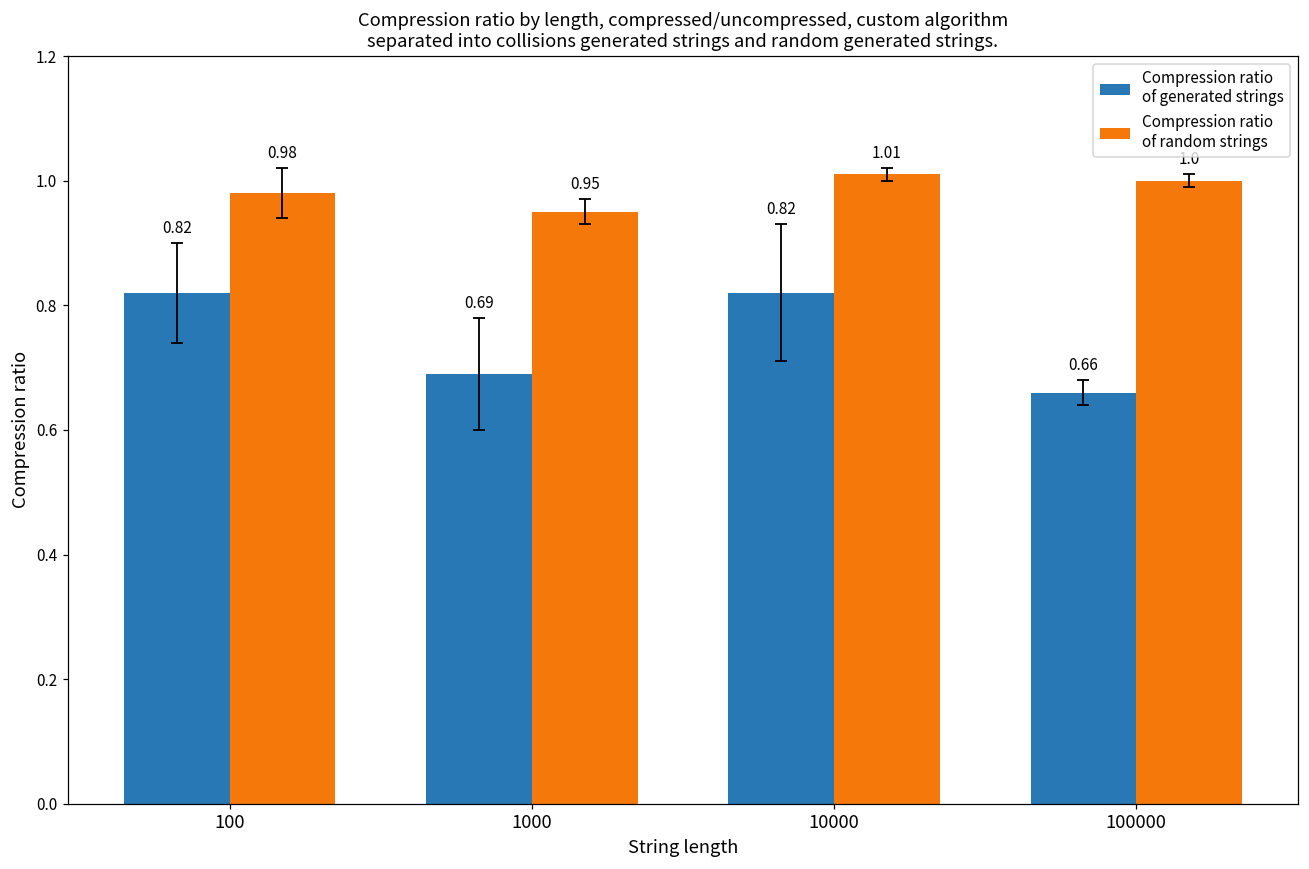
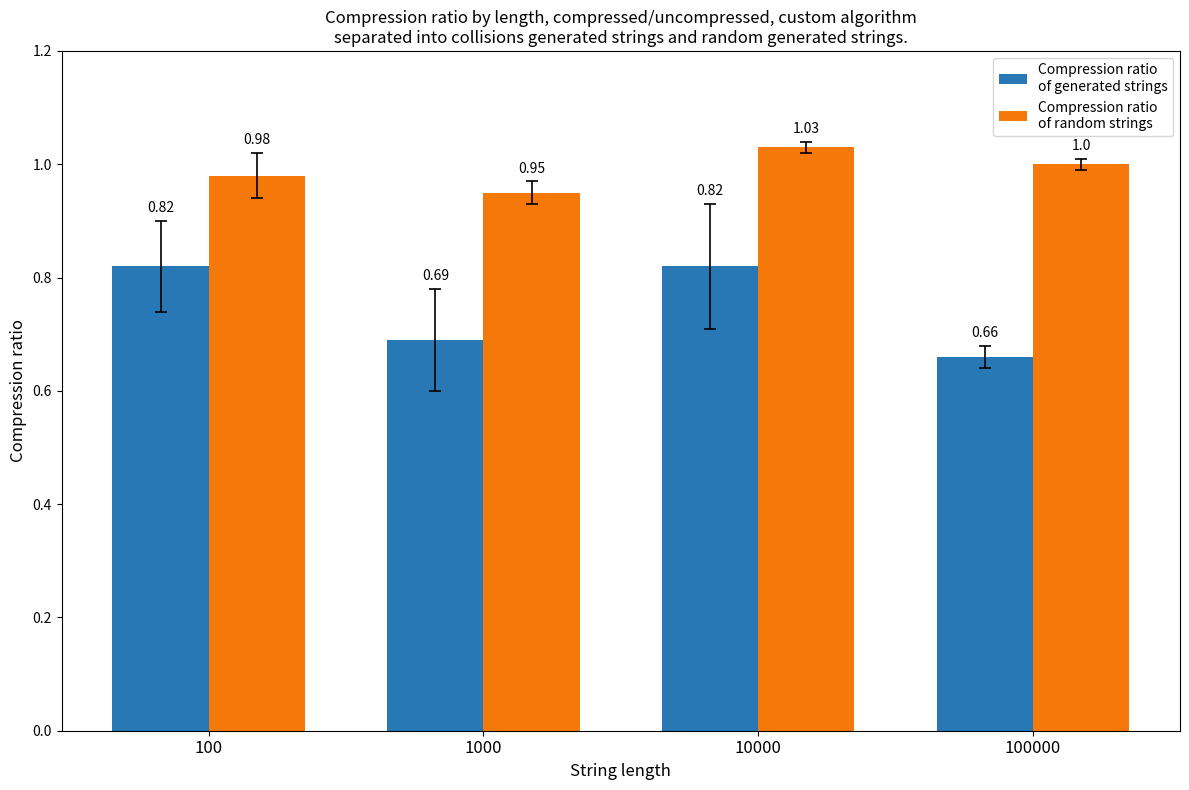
Compression ratio of random strings, 10000: 1.01 -> 1.03
